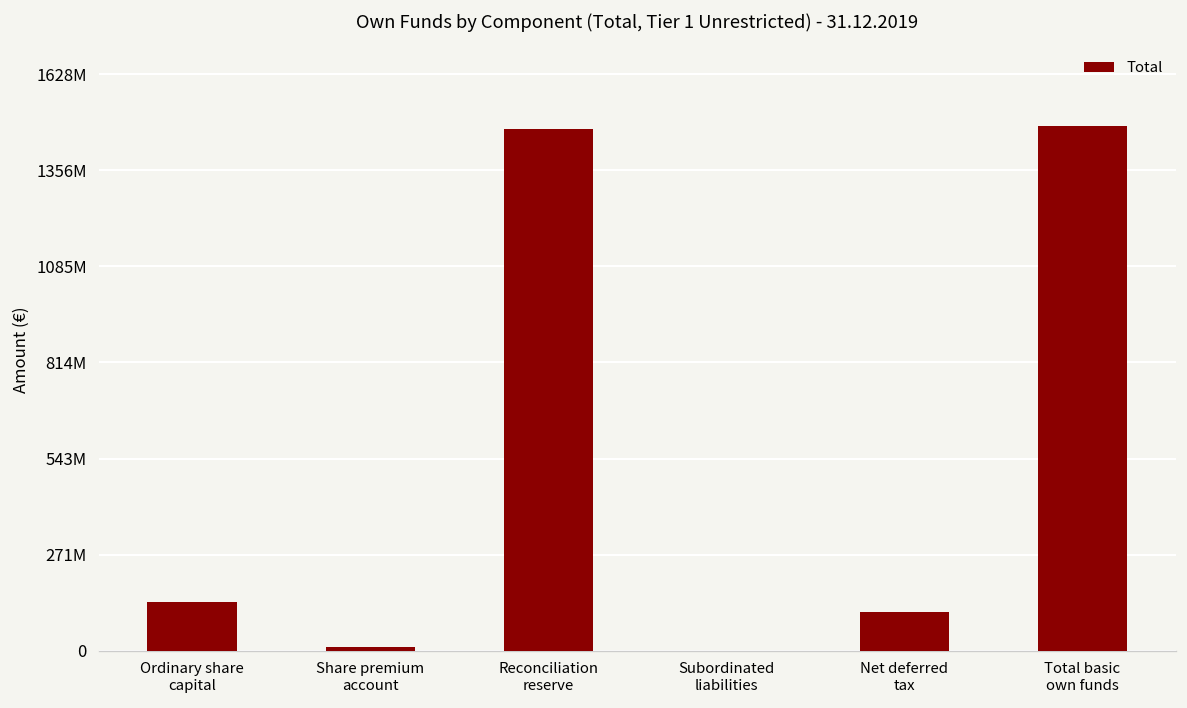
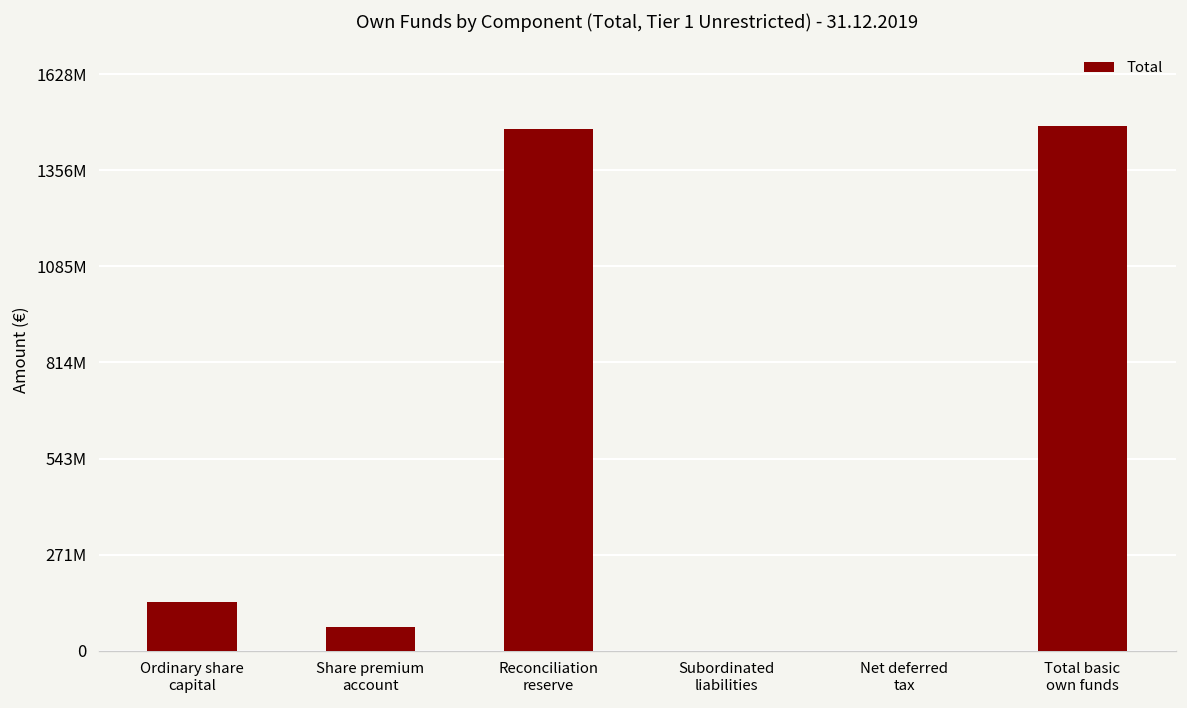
Share premium account: 10000000 -> 70000000
Net deferred tax: 110000000 -> 0
